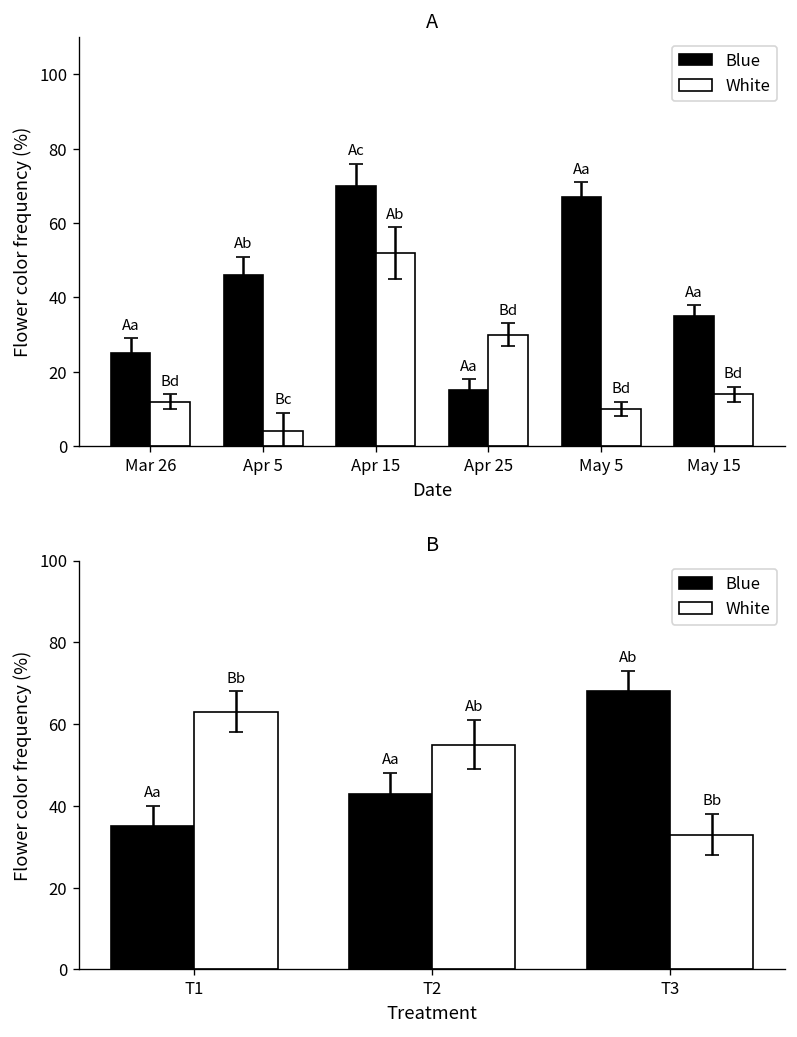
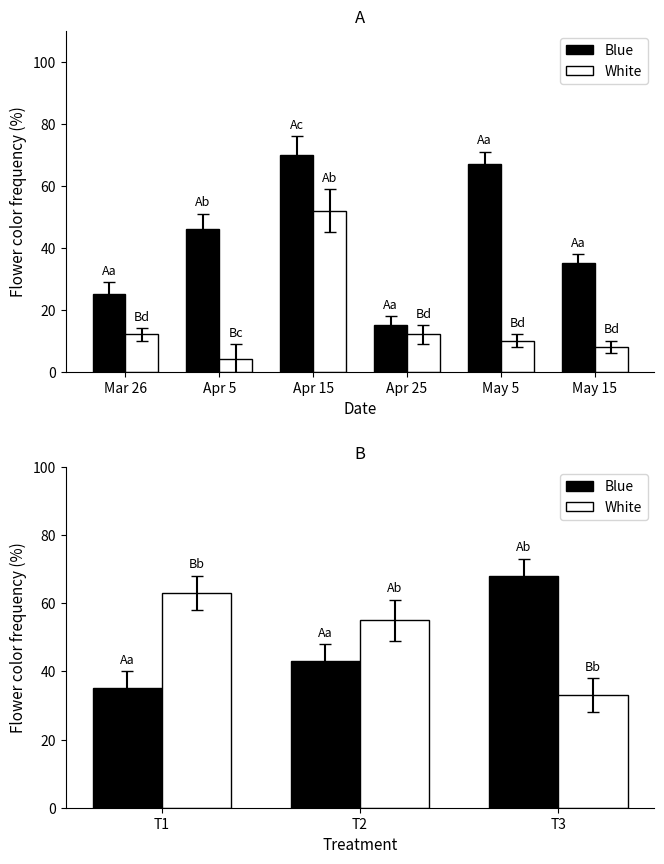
A, White, Apr 25: 30 -> 12
A, White, May 15: 14 -> 8
